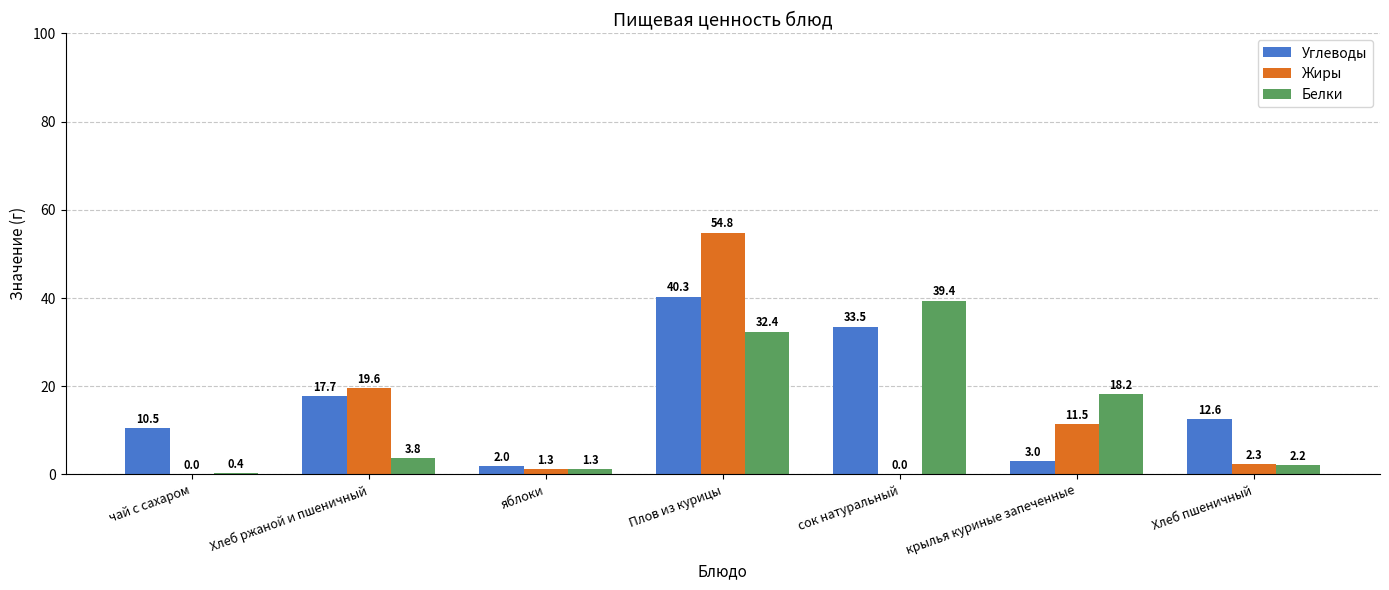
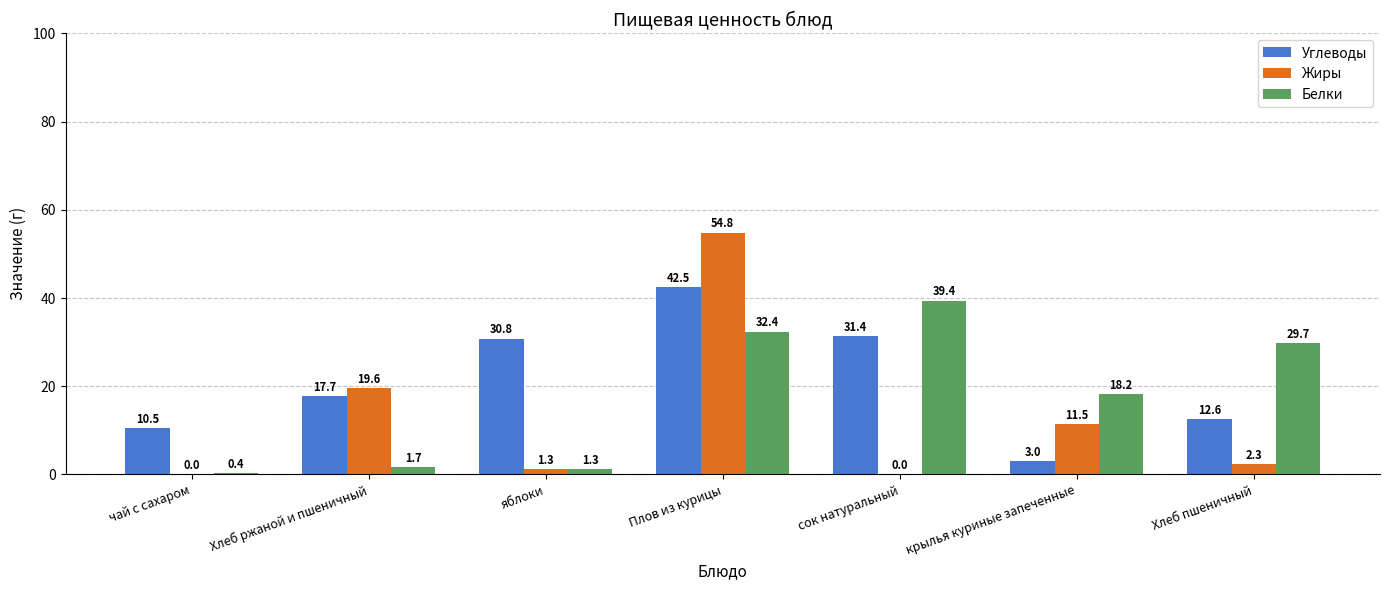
Белки, Хлеб ржаной и пшеничный: 3.8 -> 1.7
Углеводы, яблоки: 2.0 -> 30.8
Углеводы, Плов из курицы: 40.3 -> 42.5
Углеводы, сок натуральный: 33.5 -> 31.4
Белки, Хлеб пшеничный: 2.2 -> 29.7
